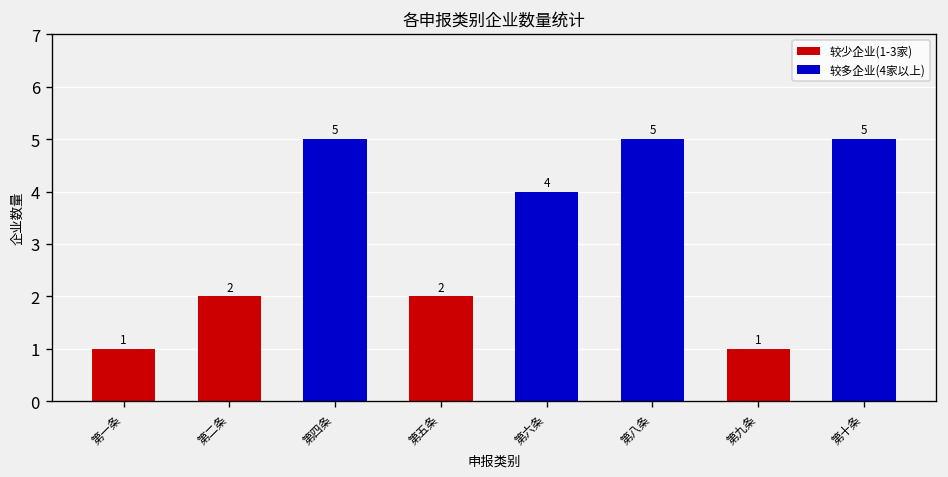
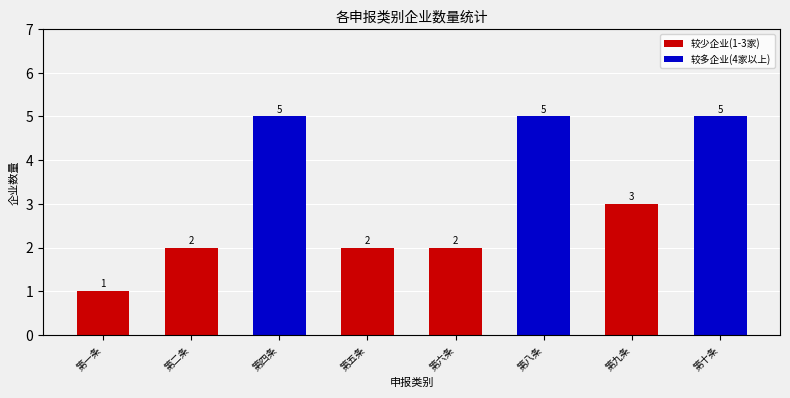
第六条: 4 -> 2
第九条: 1 -> 3
